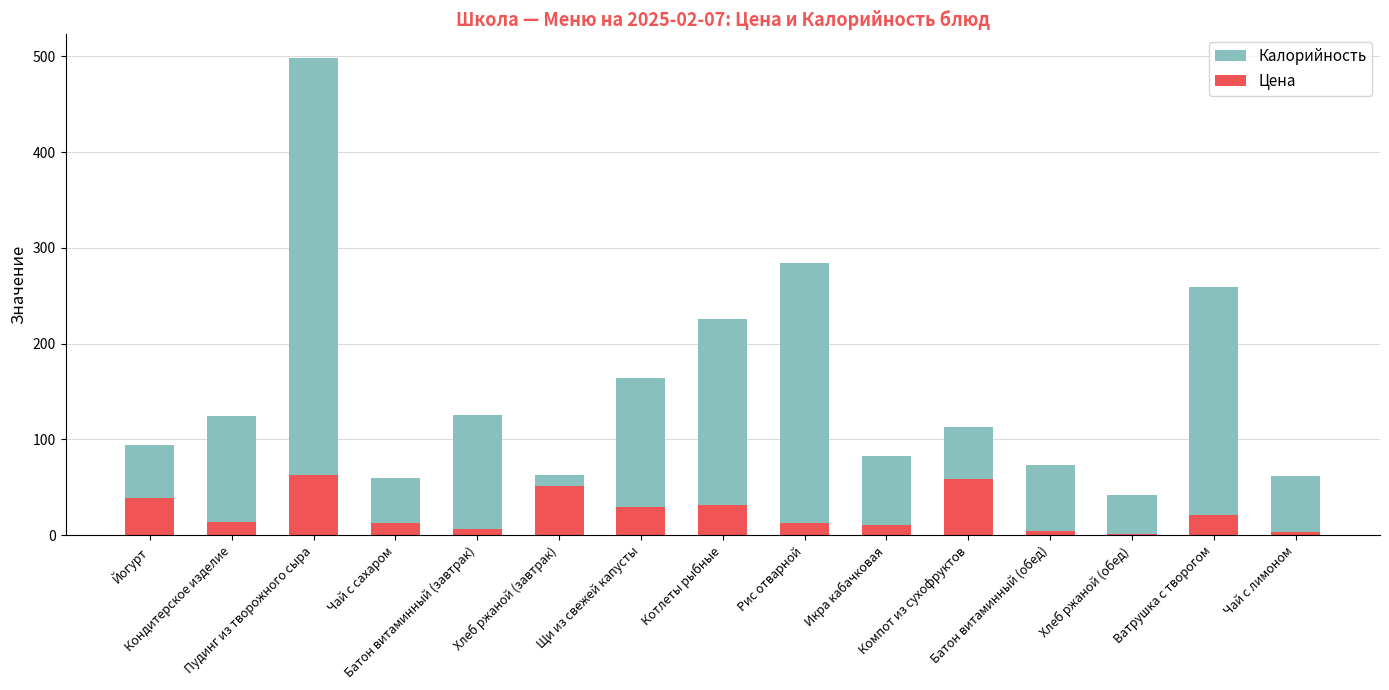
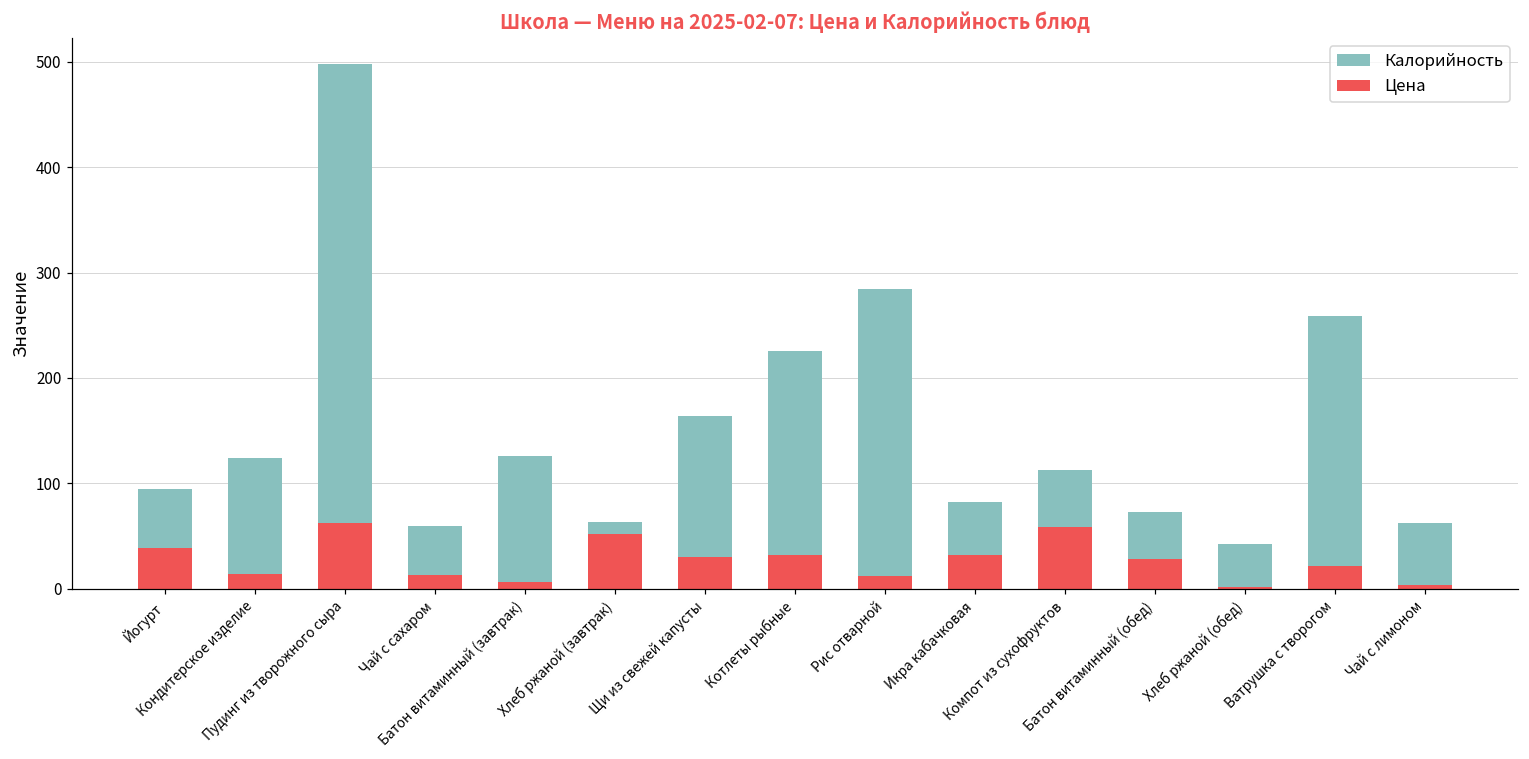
Цена, Икра кабачковая: 10 -> 30
Цена, Батон витаминный (обед): 0 -> 30
